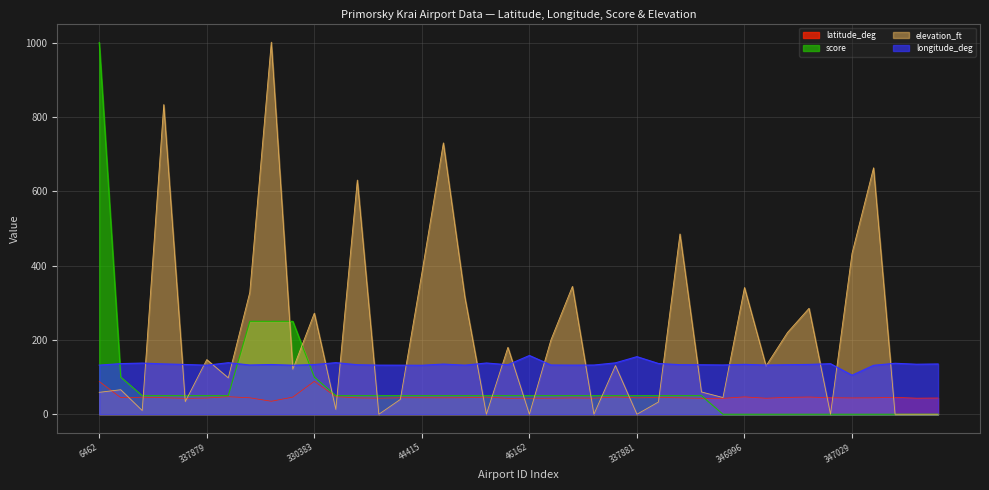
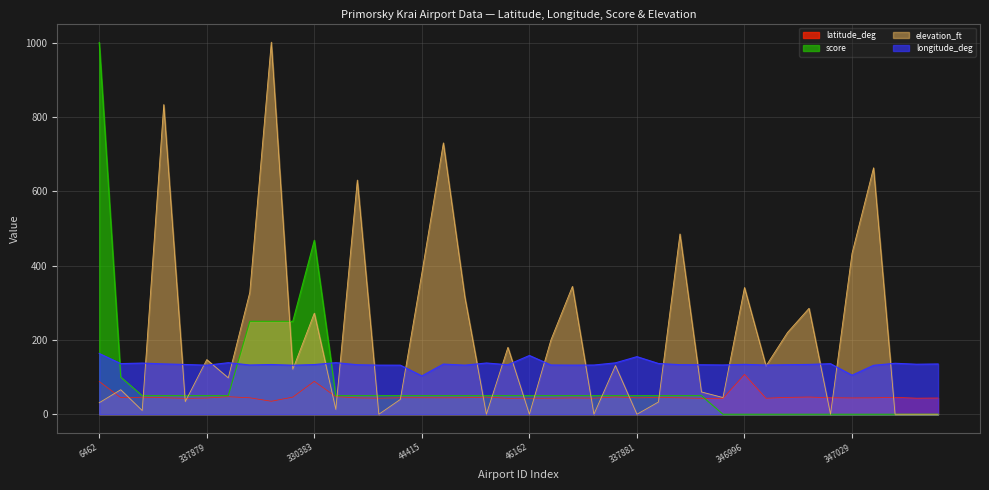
elevation_ft, 6462: 60 -> 30
longitude_deg, 6462: 130 -> 160
score, 330383: 100 -> 470
longitude_deg, 44415: 130 -> 100
latitude_deg, 346996: 50 -> 110
